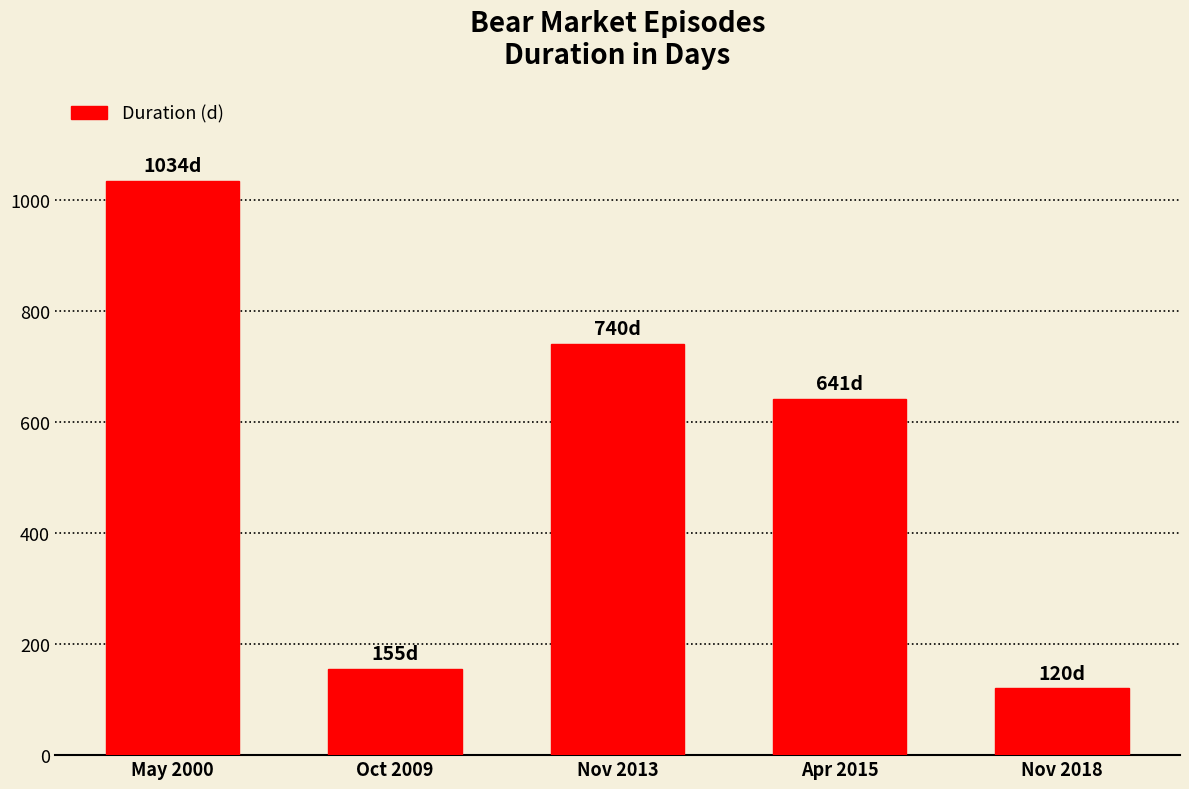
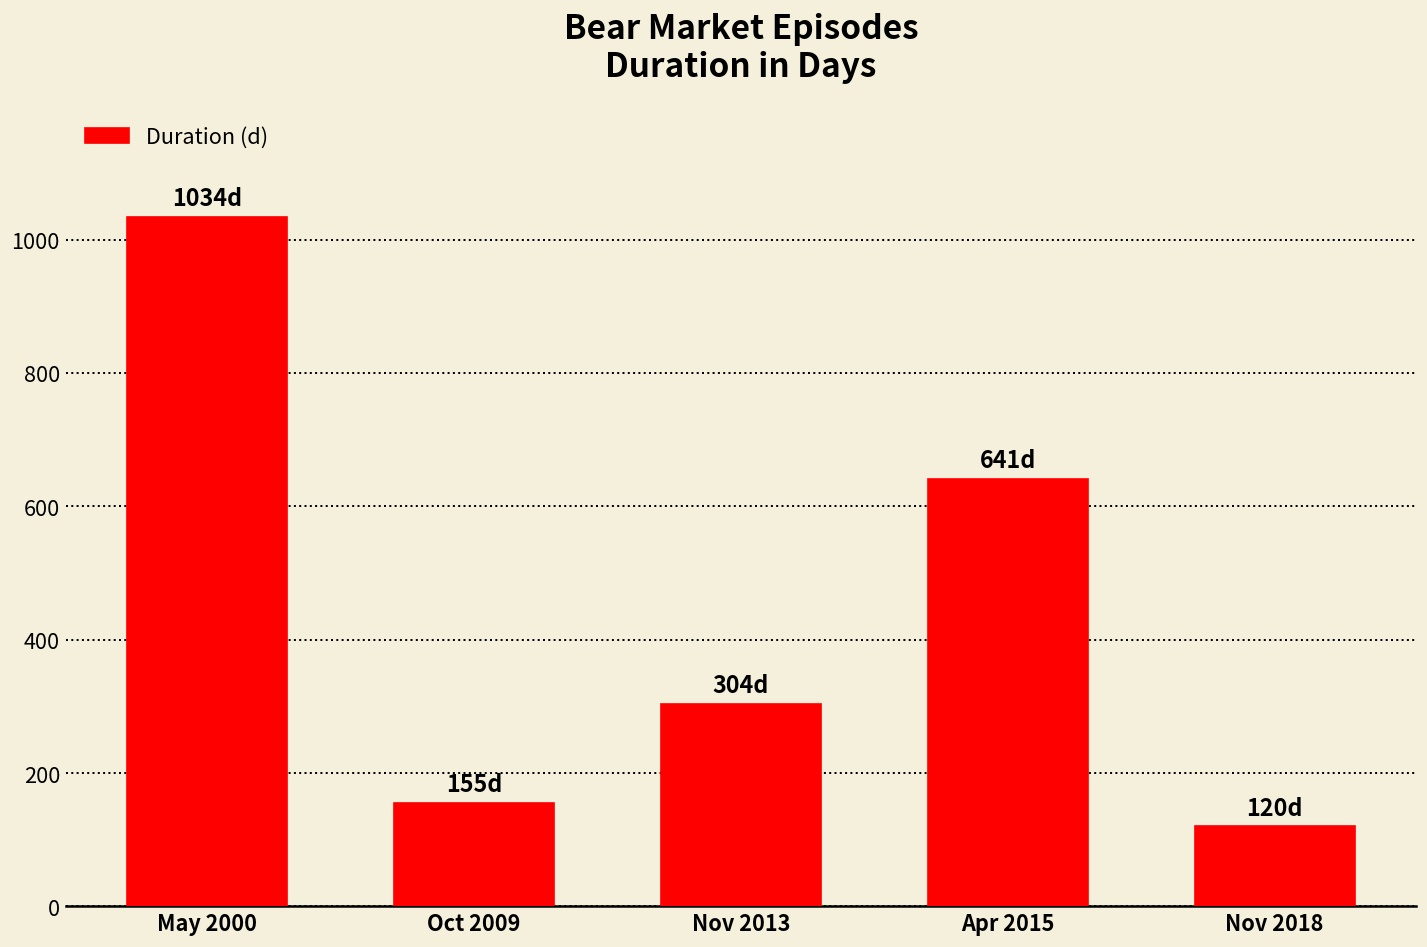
Nov 2013: 740d -> 304d
